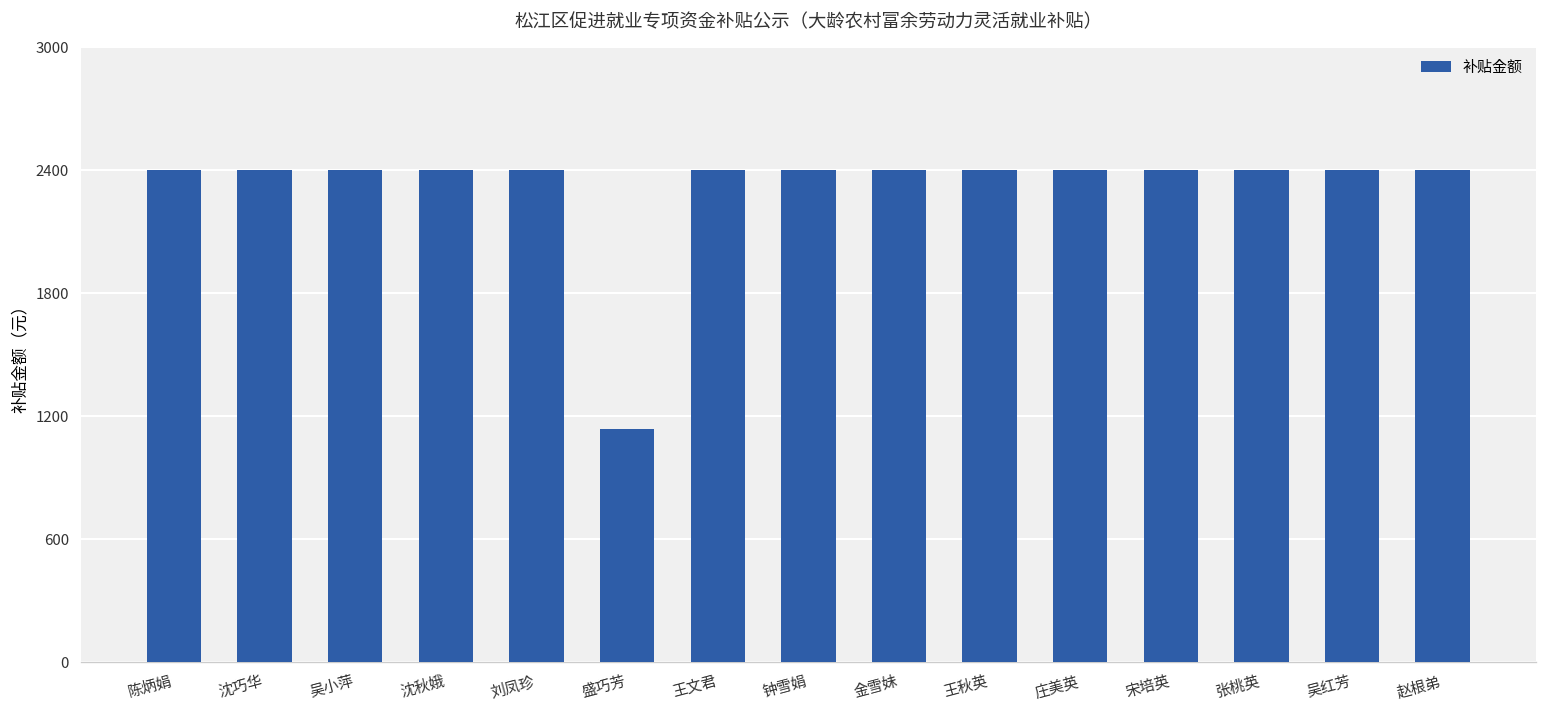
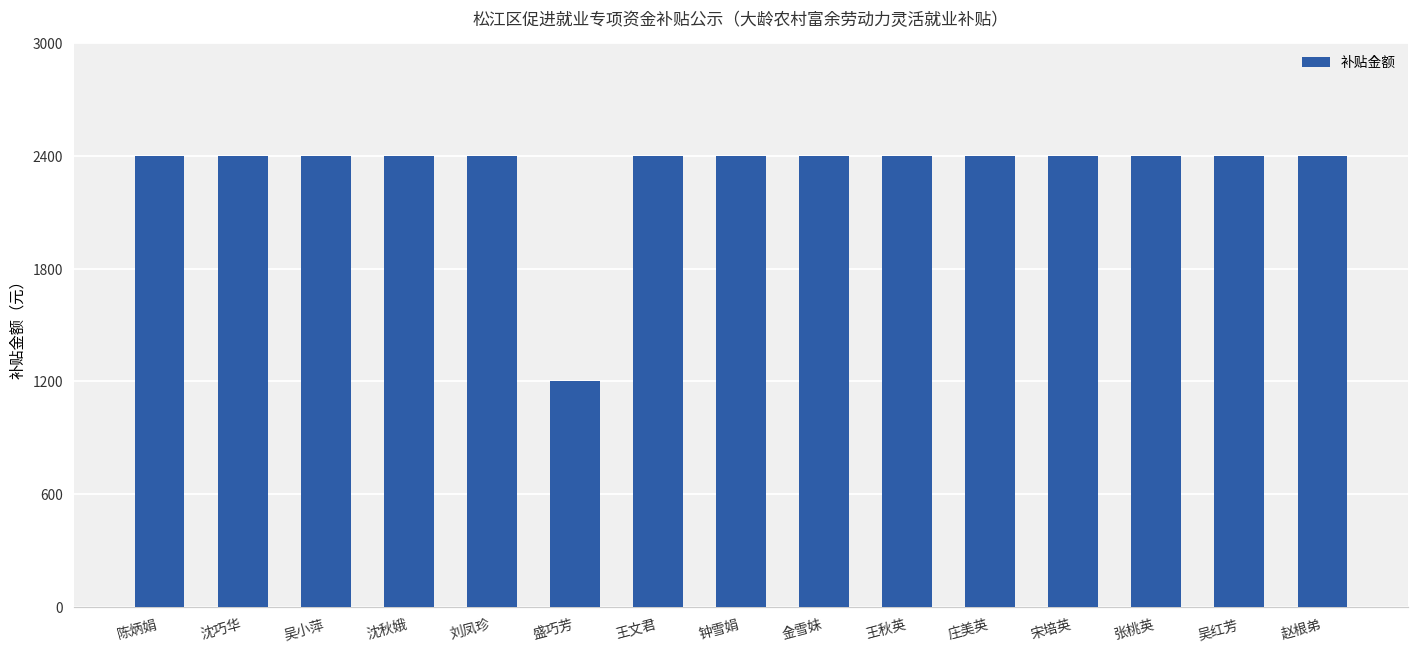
盛巧芳: 1140 -> 1200
